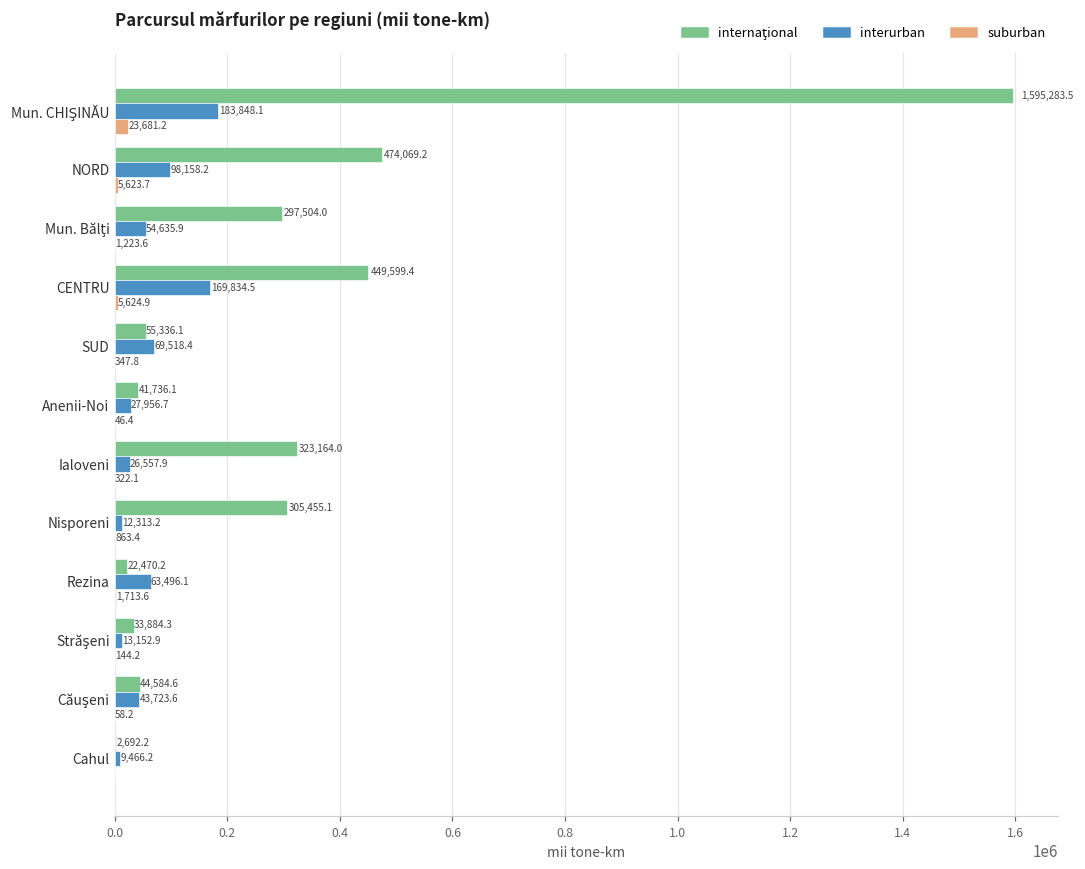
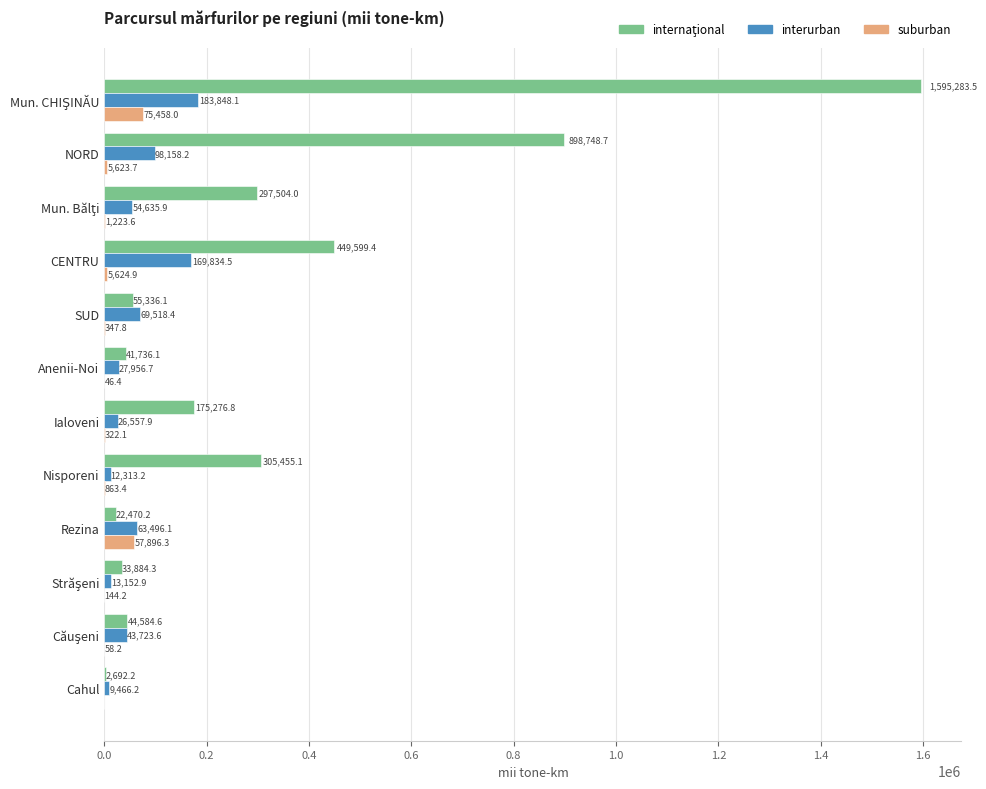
suburban, Mun. CHIŞINĂU: 23,681.2 -> 75,458.0
internaţional, NORD: 474,069.2 -> 898,748.7
internaţional, Ialoveni: 323,164.0 -> 175,276.8
suburban, Rezina: 1,713.6 -> 57,896.3
